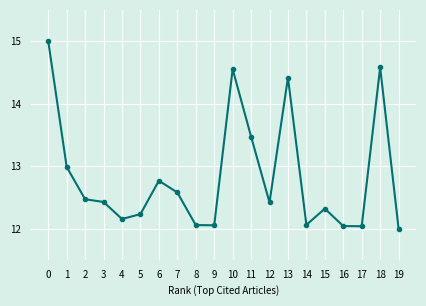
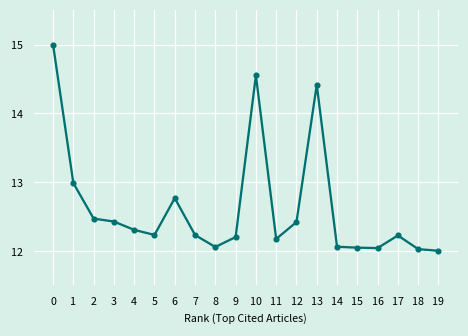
4: 12.2 -> 12.3
7: 12.6 -> 12.2
9: 12.1 -> 12.2
11: 13.5 -> 12.2
15: 12.3 -> 12.0
17: 12.0 -> 12.2
18: 14.6 -> 12.0
